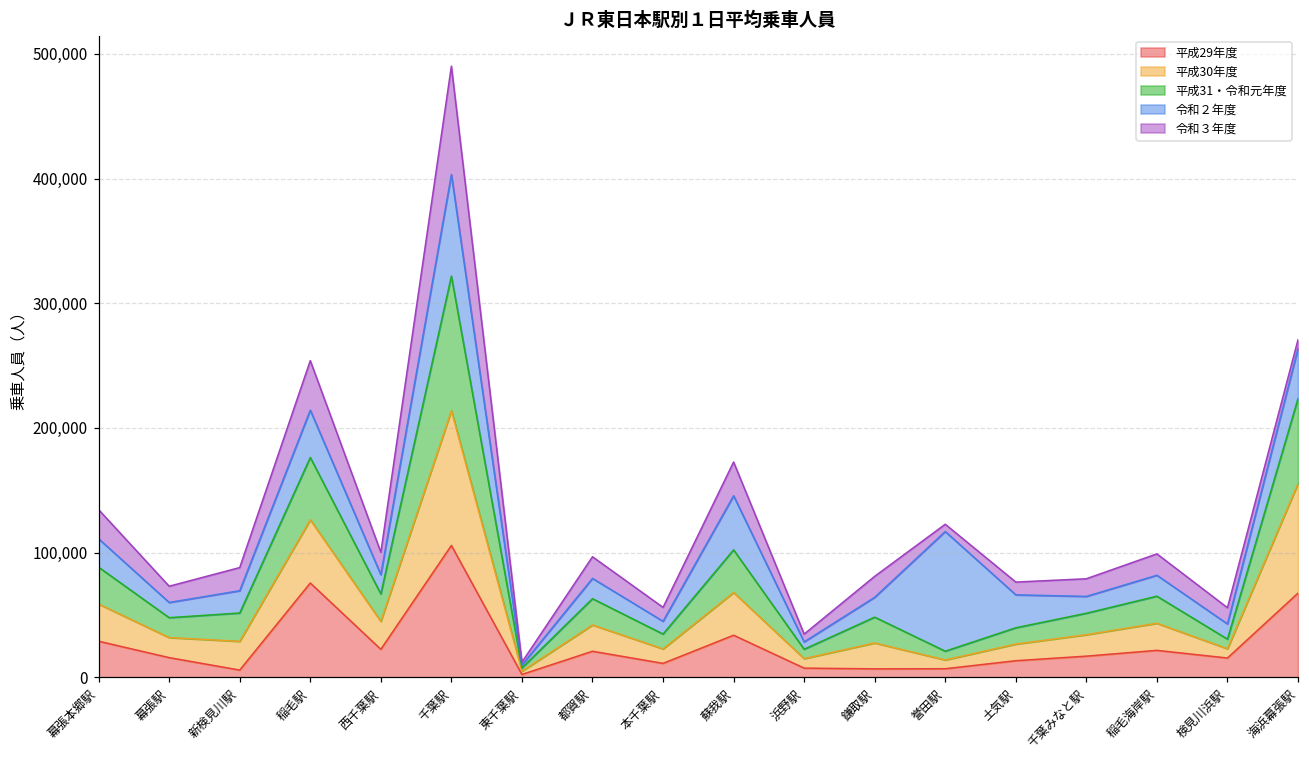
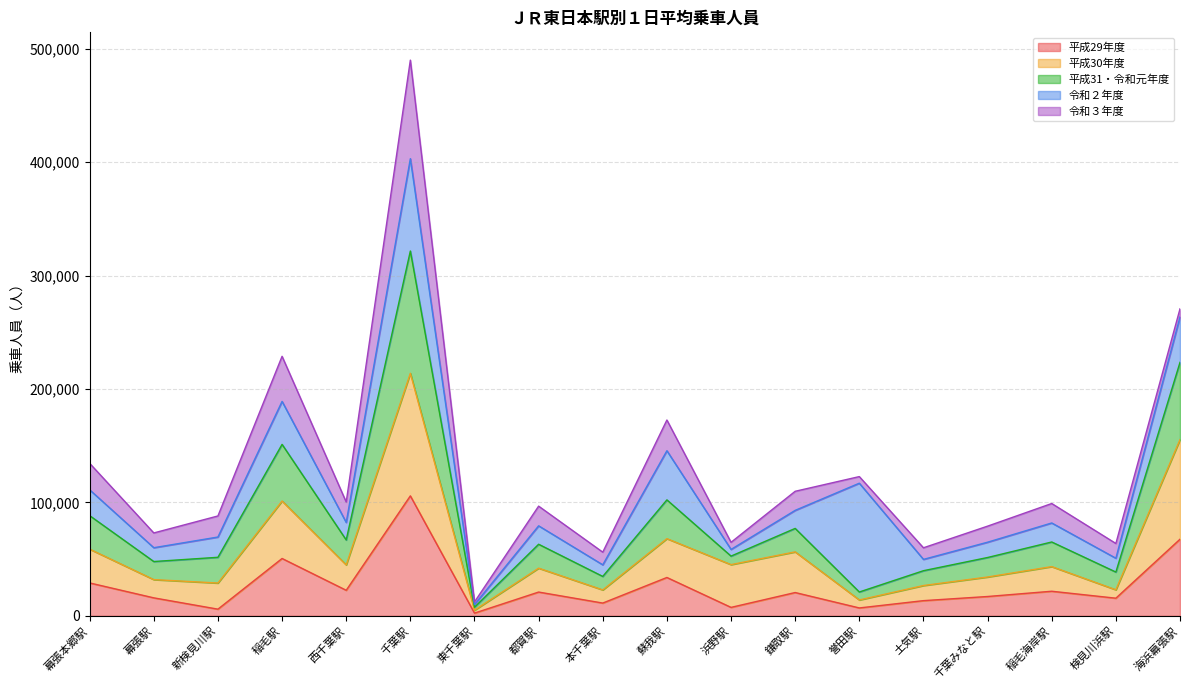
平成29年度, 稲毛駅: 76,000 -> 51,000
平成30年度, 浜野駅: 8,000 -> 38,000
平成29年度, 鎌取駅: 7,000 -> 21,000
平成30年度, 鎌取駅: 21,000 -> 36,000
令和２年度, 土気駅: 26,000 -> 10,000
平成31・令和元年度, 検見川浜駅: 8,000 -> 16,000
